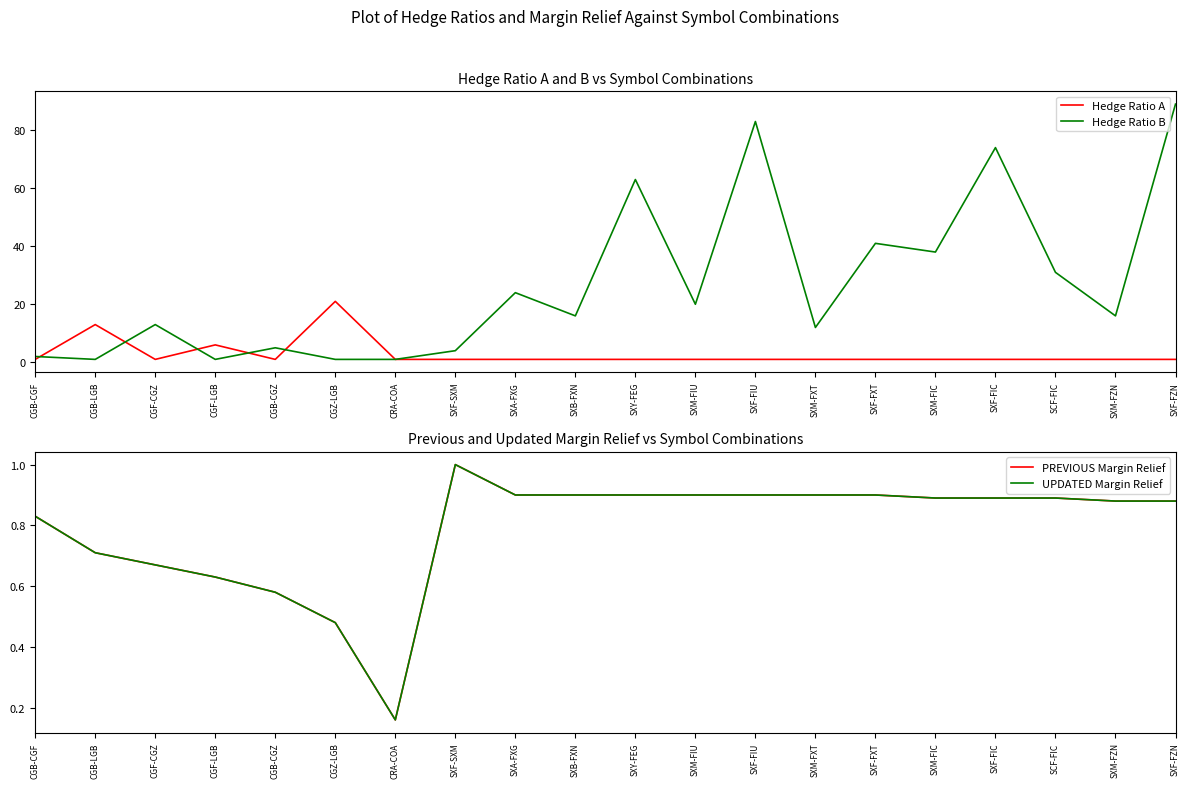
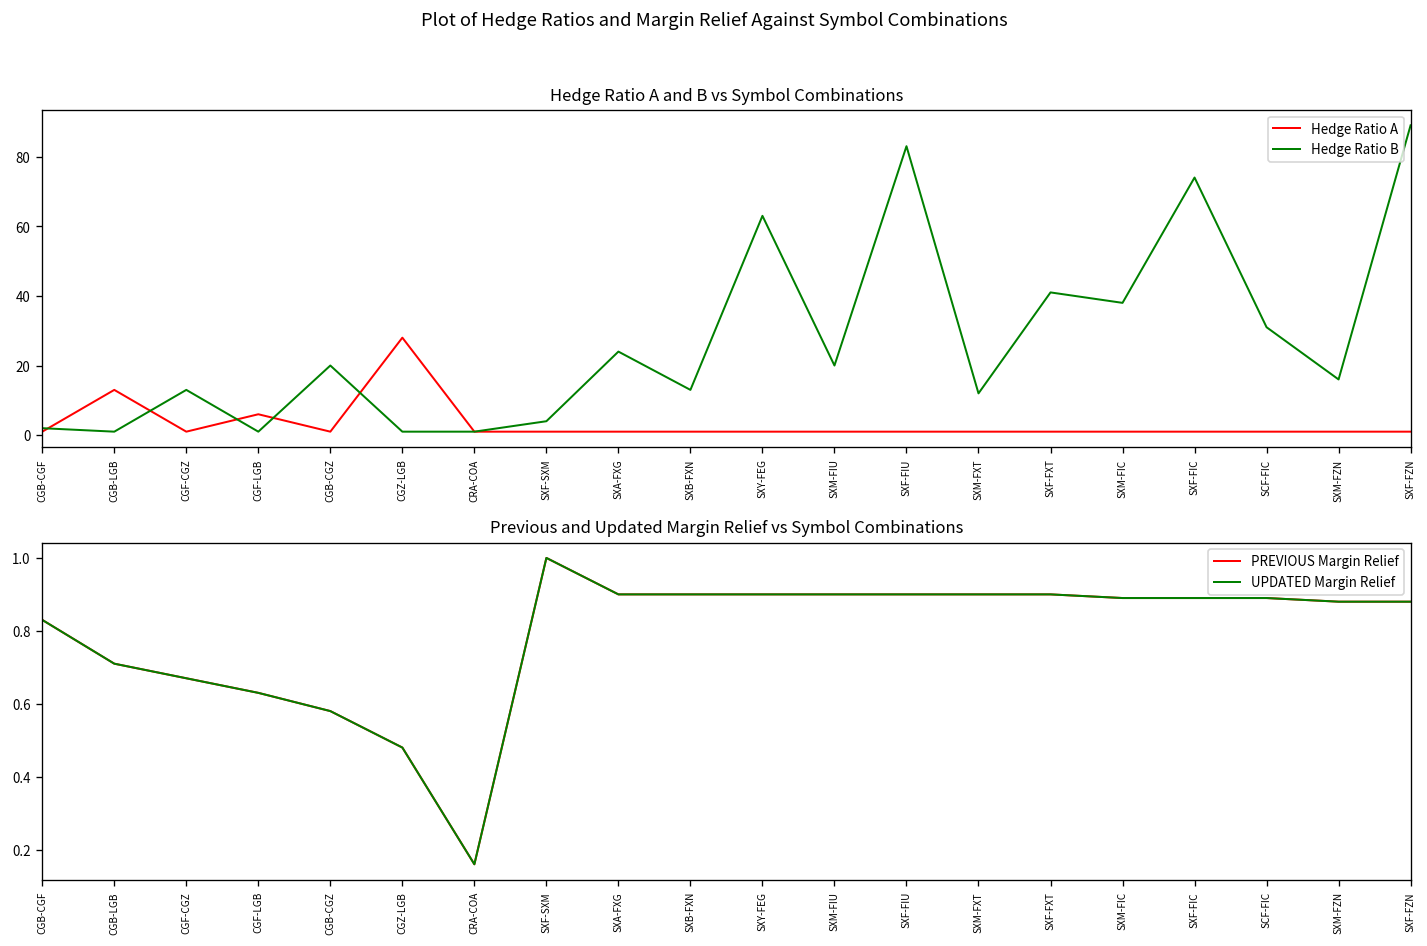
Hedge Ratio A and B vs Symbol Combinations, Hedge Ratio B, CGB-CGZ: 5 -> 20
Hedge Ratio A and B vs Symbol Combinations, Hedge Ratio A, CGZ-LGB: 21 -> 28
Hedge Ratio A and B vs Symbol Combinations, Hedge Ratio B, SXB-FXN: 16 -> 13
